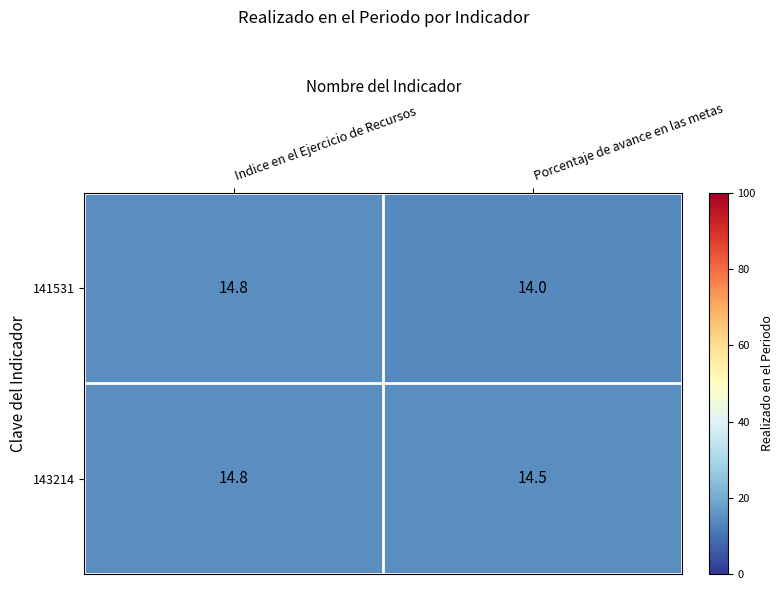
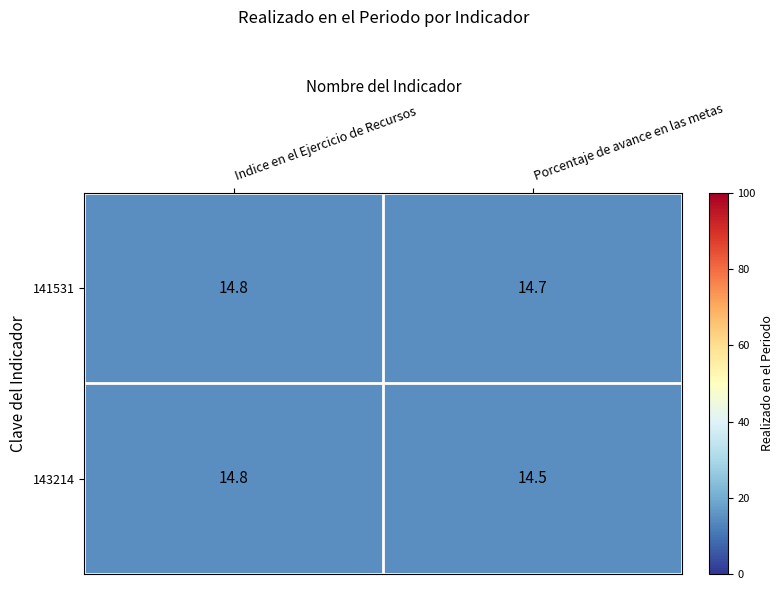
141531, Porcentaje de avance en las metas: 14.0 -> 14.7
